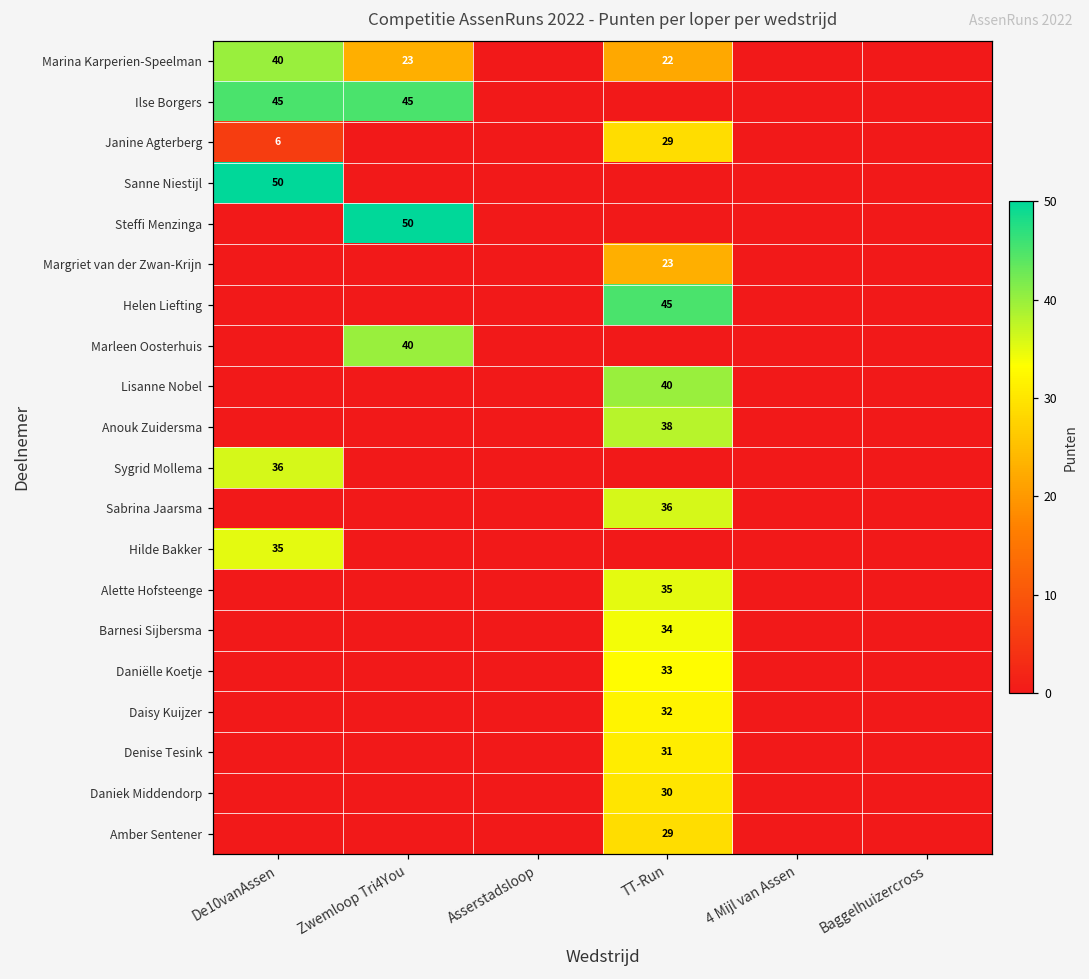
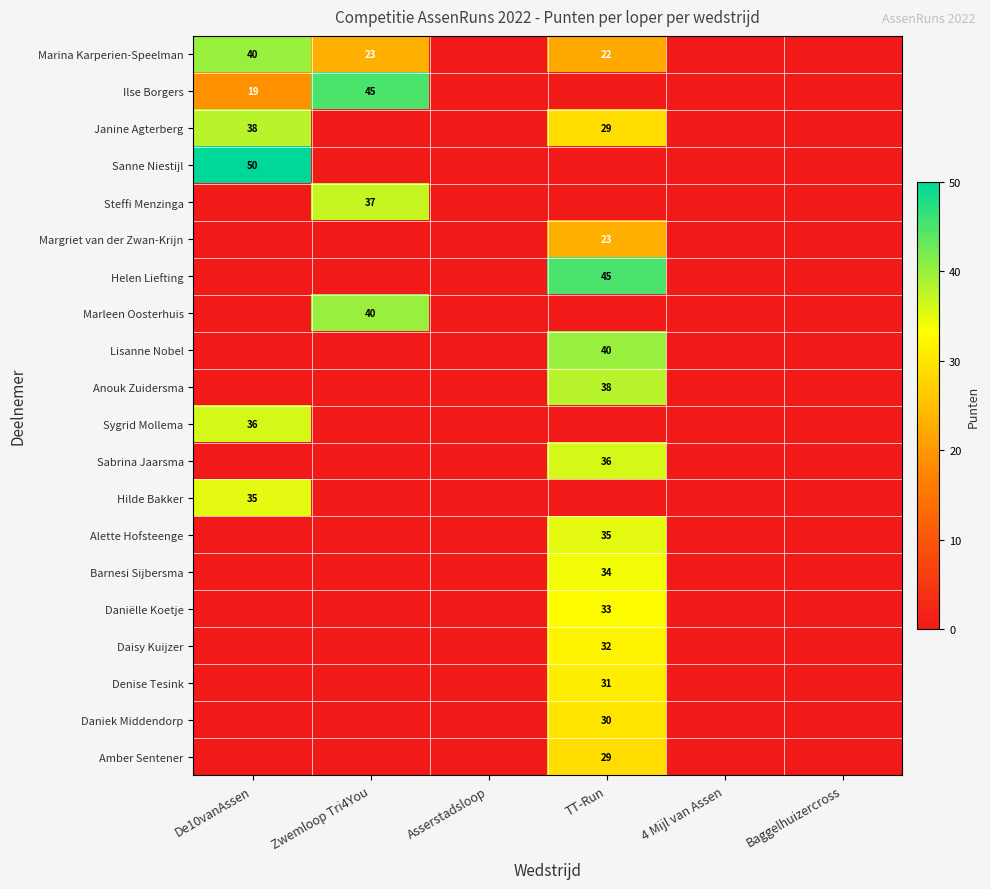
Ilse Borgers, De10vanAssen: 45 -> 19
Janine Agterberg, De10vanAssen: 6 -> 38
Steffi Menzinga, Zwemloop Tri4You: 50 -> 37
